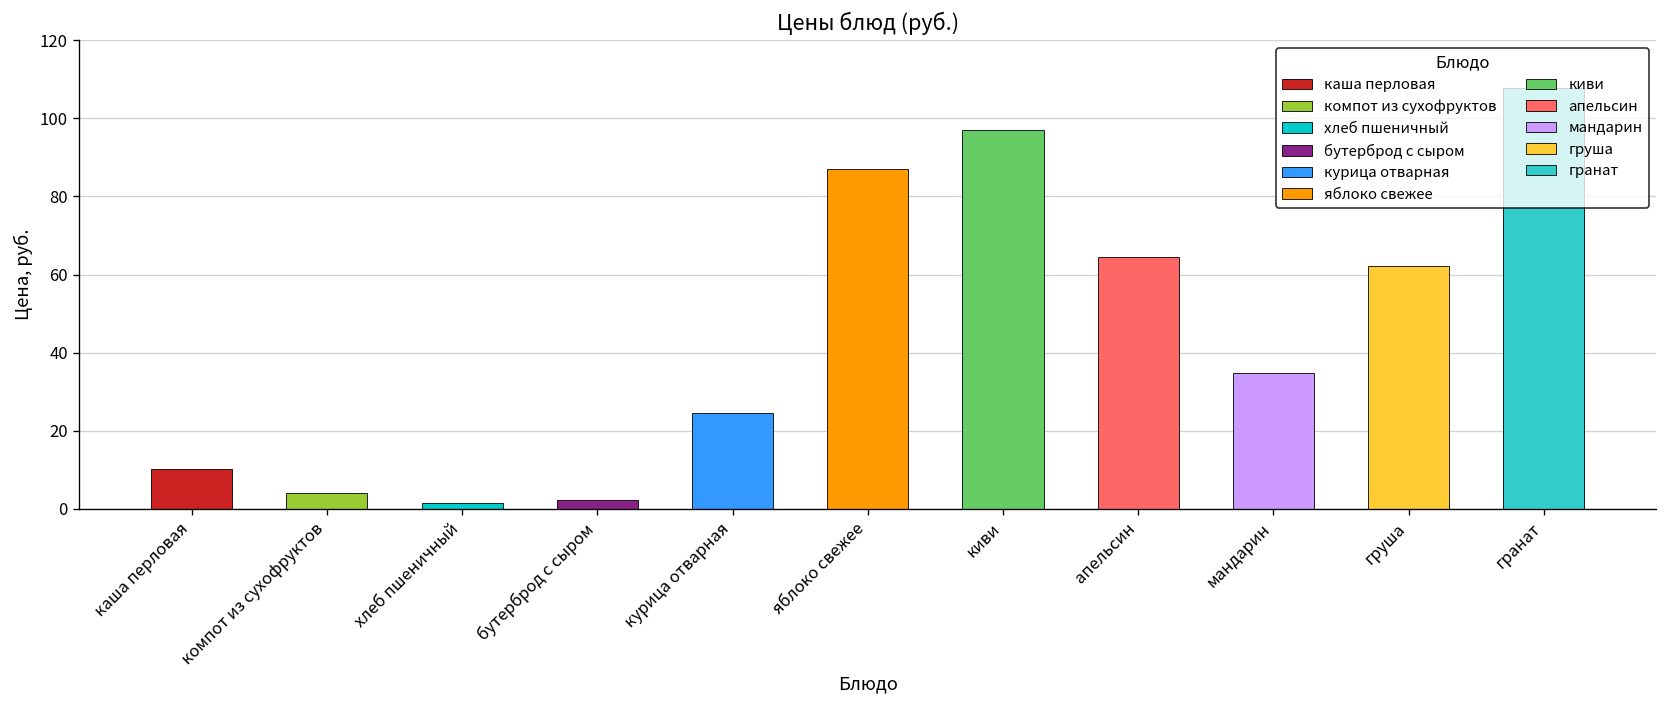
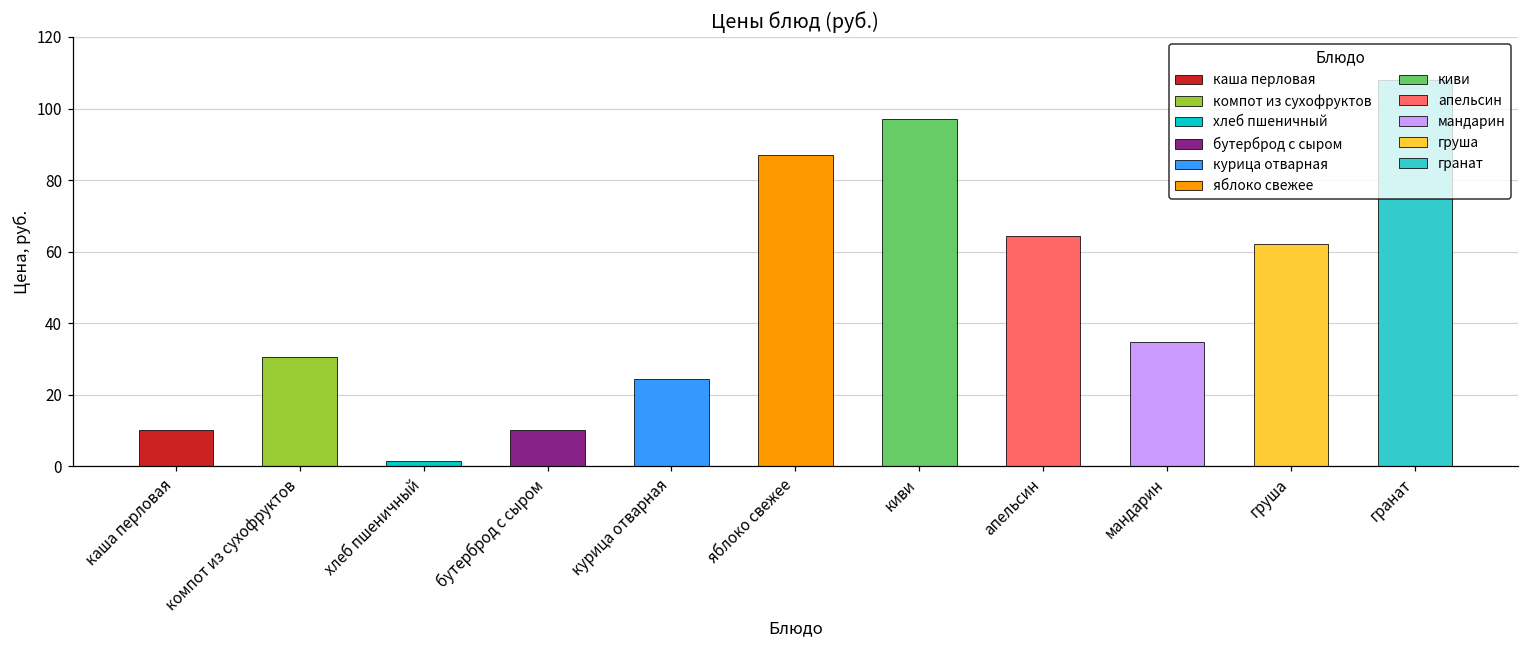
компот из сухофруктов: 4 -> 30
бутерброд с сыром: 2 -> 10
